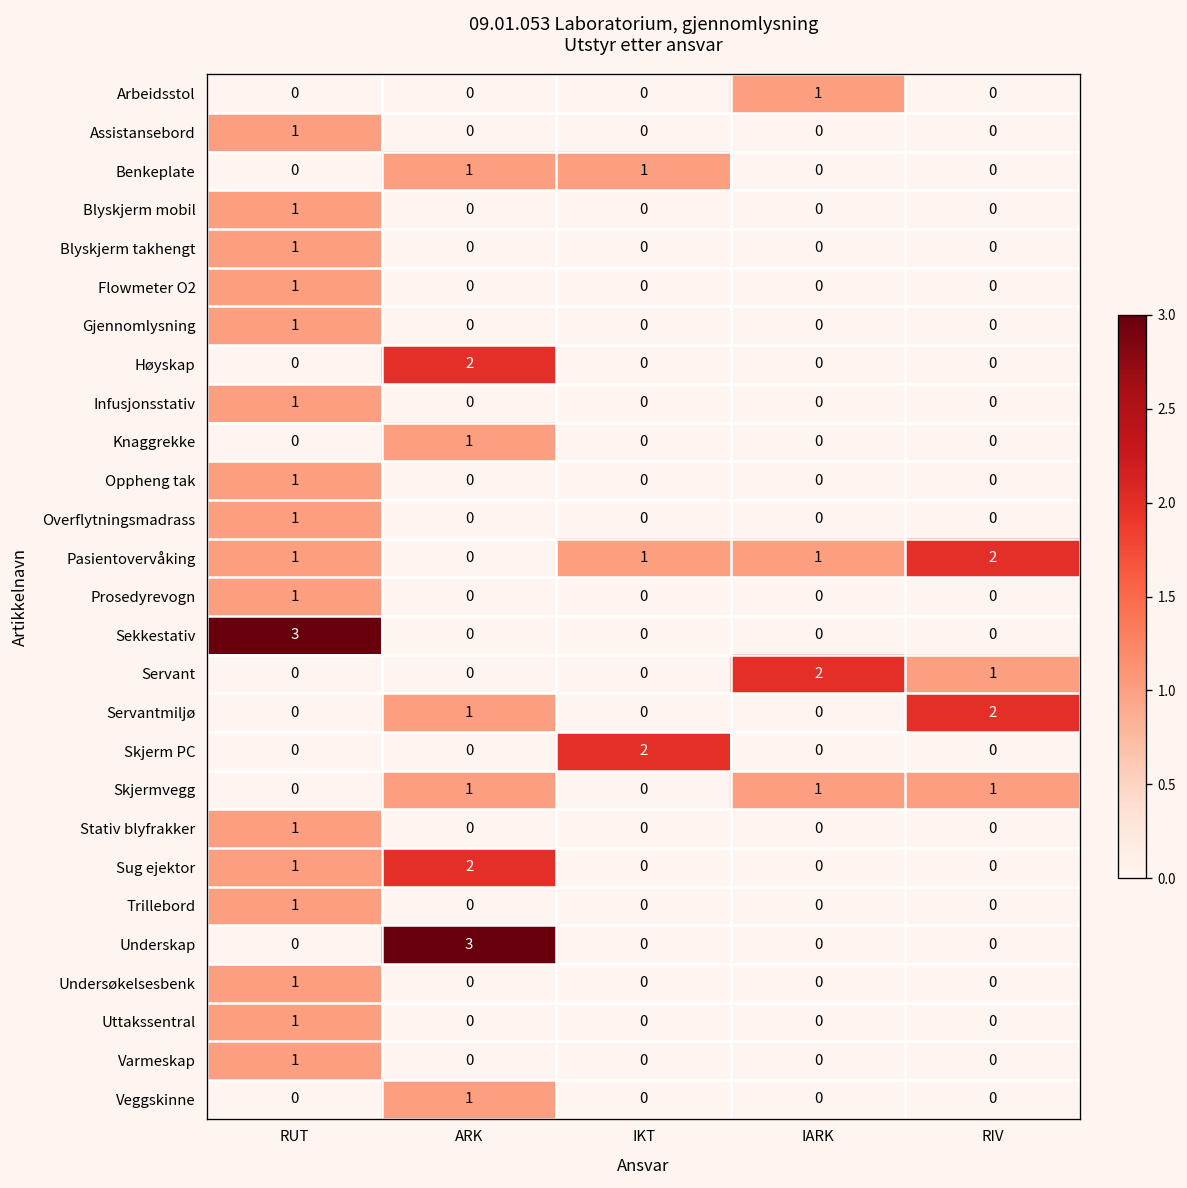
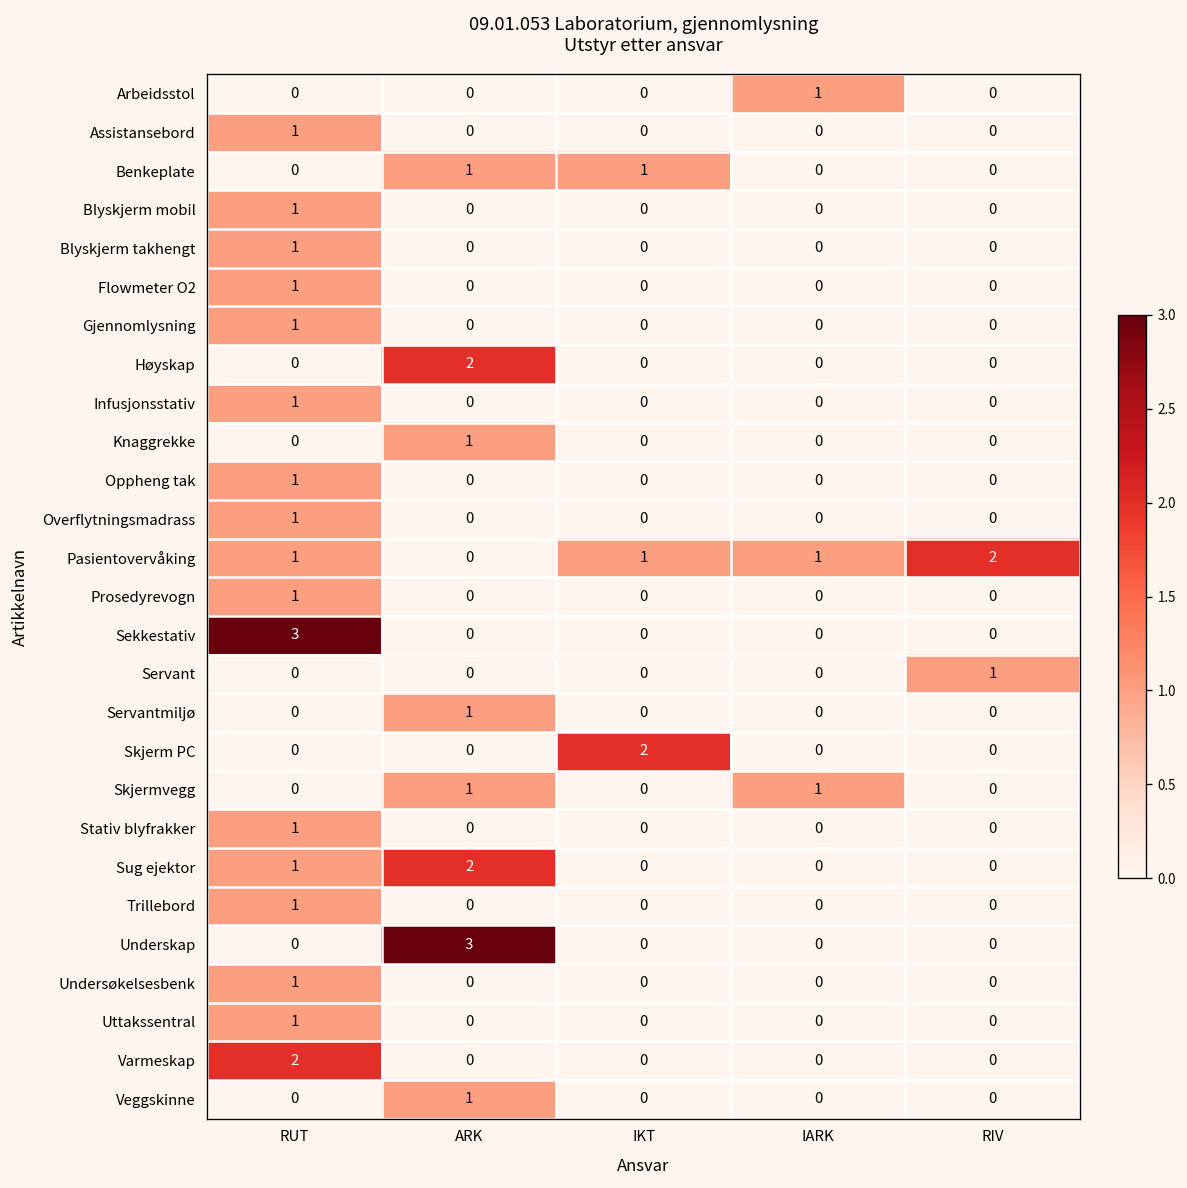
Servant, IARK: 2 -> 0
Servantmiljø, RIV: 2 -> 0
Skjermvegg, RIV: 1 -> 0
Varmeskap, RUT: 1 -> 2
